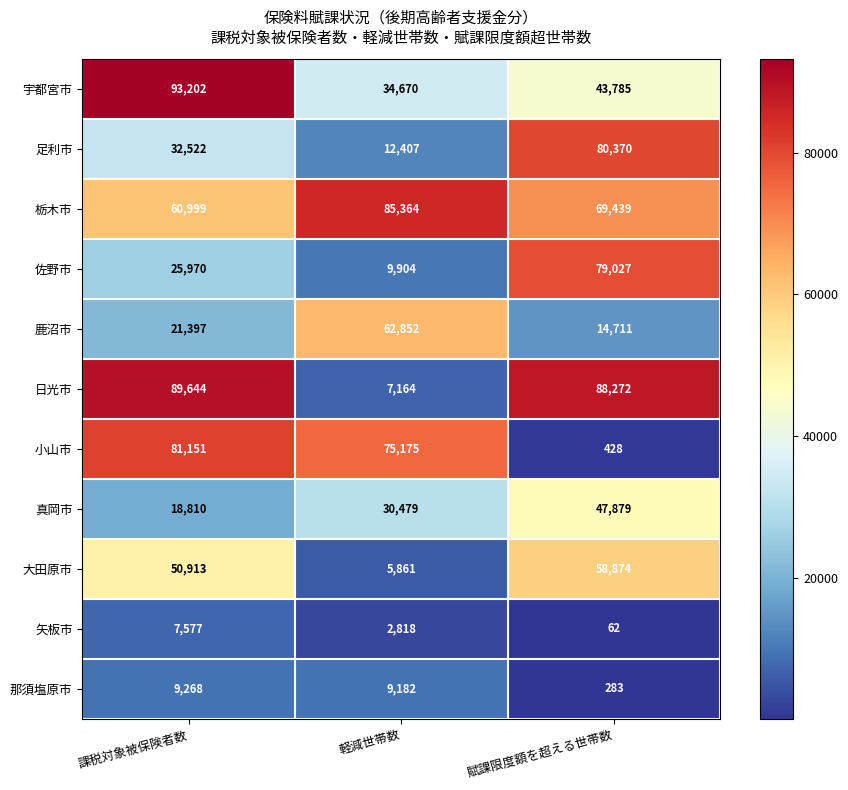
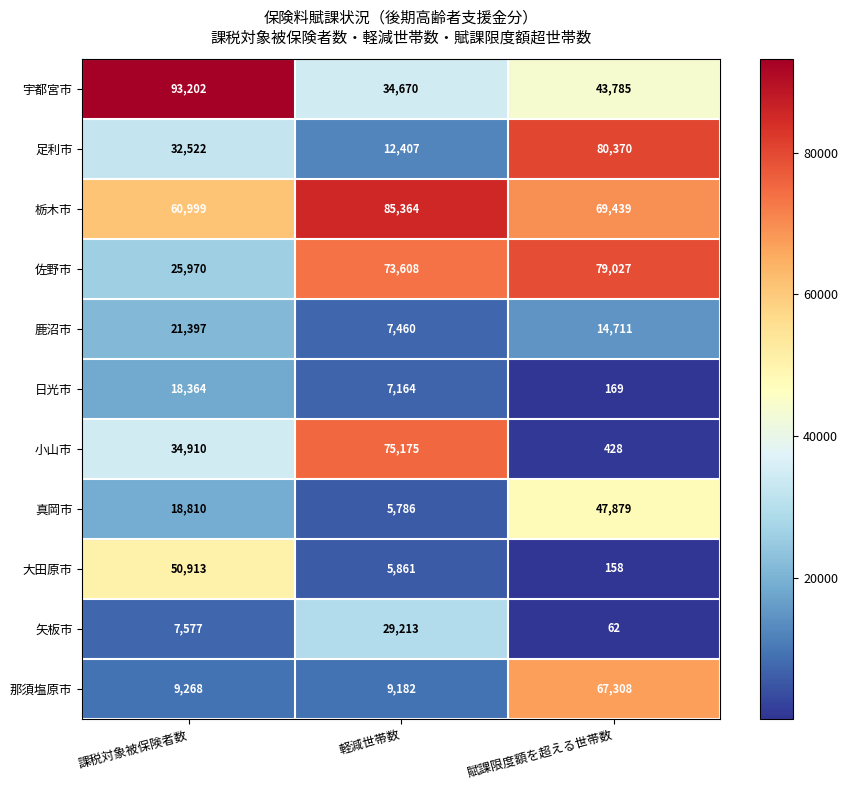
佐野市, 軽減世帯数: 9,904 -> 73,608
鹿沼市, 軽減世帯数: 62,852 -> 7,460
日光市, 課税対象被保険者数: 89,644 -> 18,364
日光市, 賦課限度額を超える世帯数: 88,272 -> 169
小山市, 課税対象被保険者数: 81,151 -> 34,910
真岡市, 軽減世帯数: 30,479 -> 5,786
大田原市, 賦課限度額を超える世帯数: 58,874 -> 158
矢板市, 軽減世帯数: 2,818 -> 29,213
那須塩原市, 賦課限度額を超える世帯数: 283 -> 67,308
